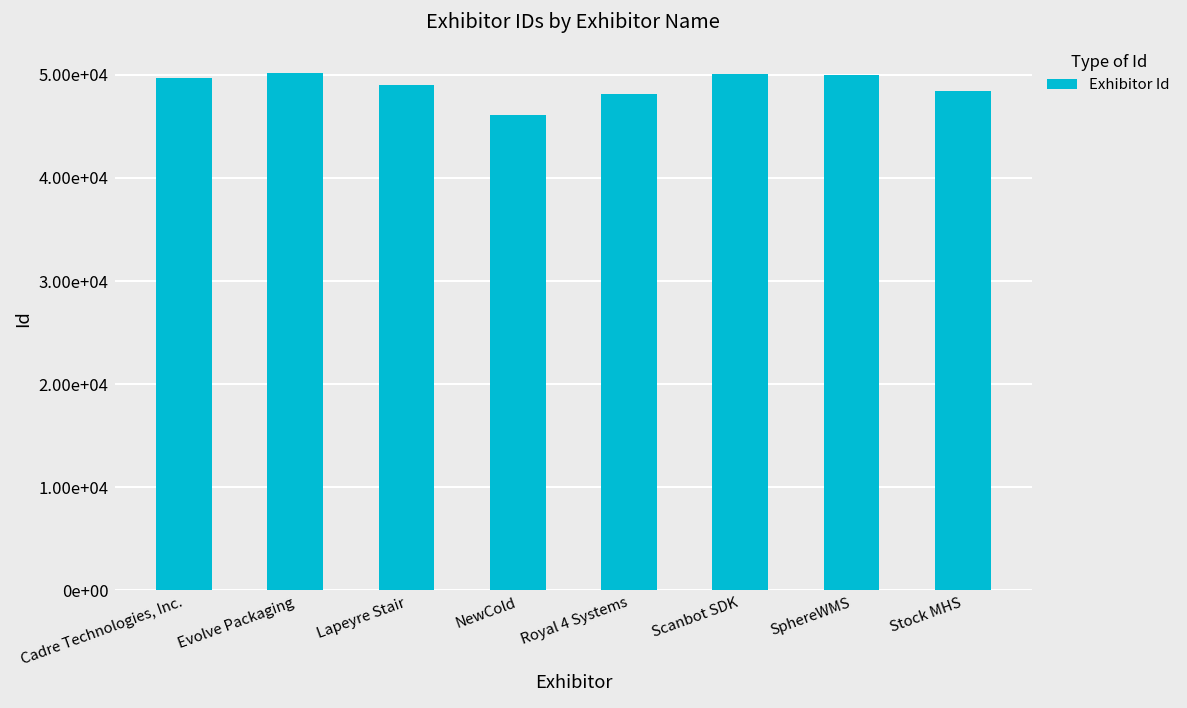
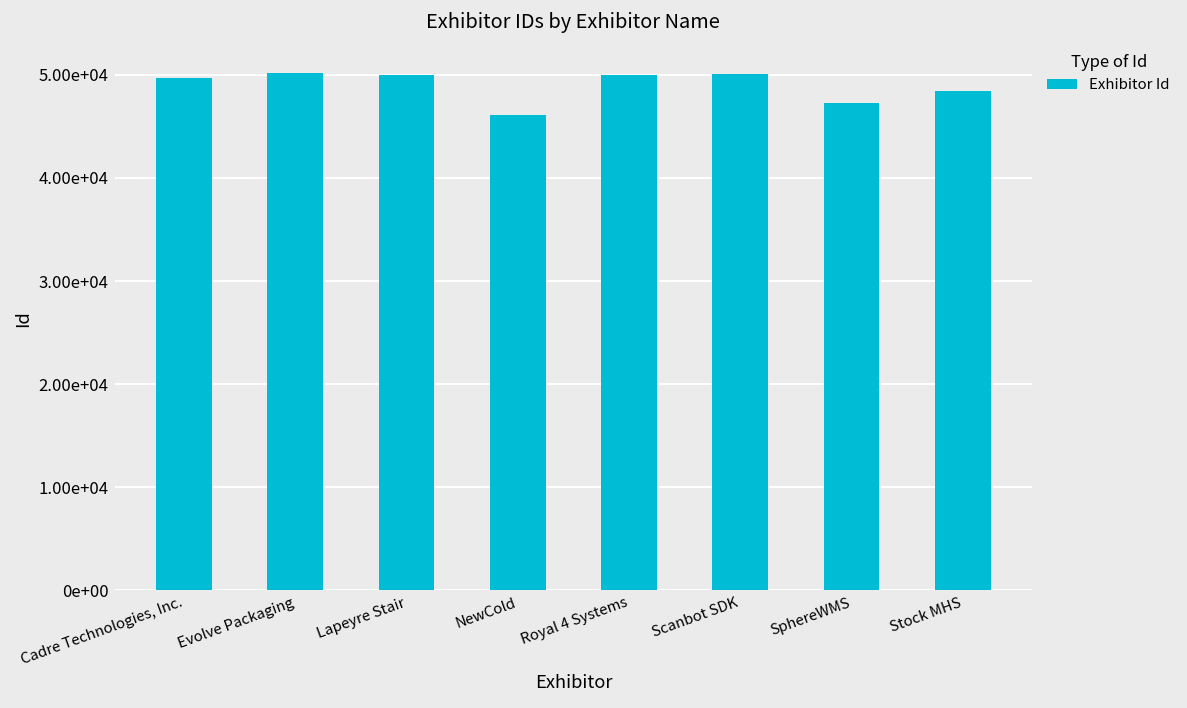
Lapeyre Stair: 49000 -> 50000
Royal 4 Systems: 48000 -> 50000
SphereWMS: 50000 -> 47000
